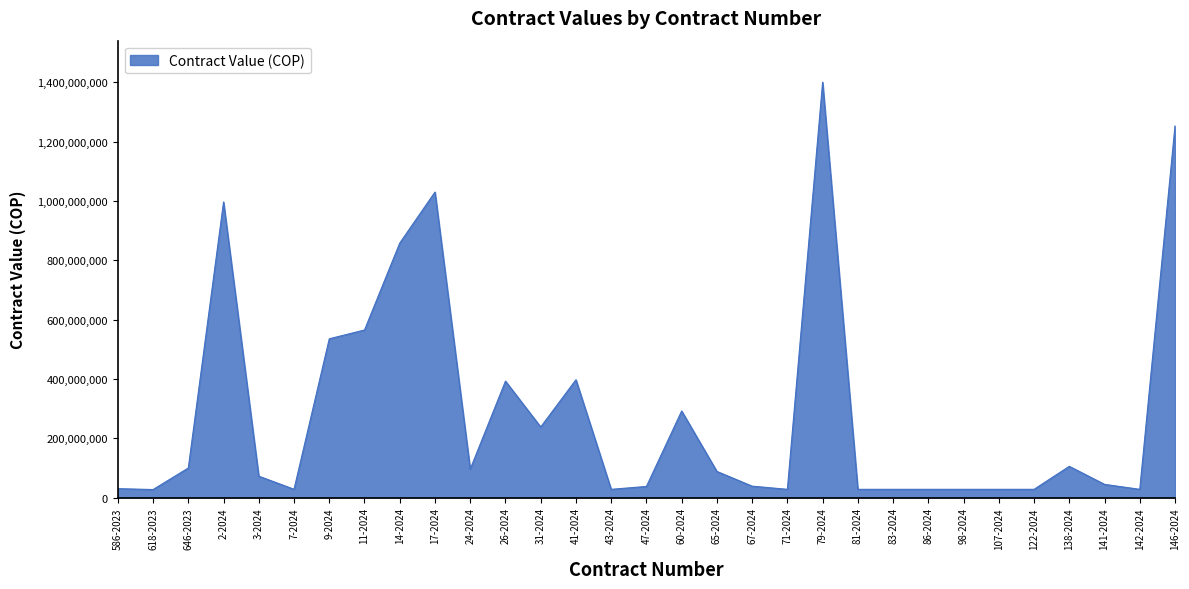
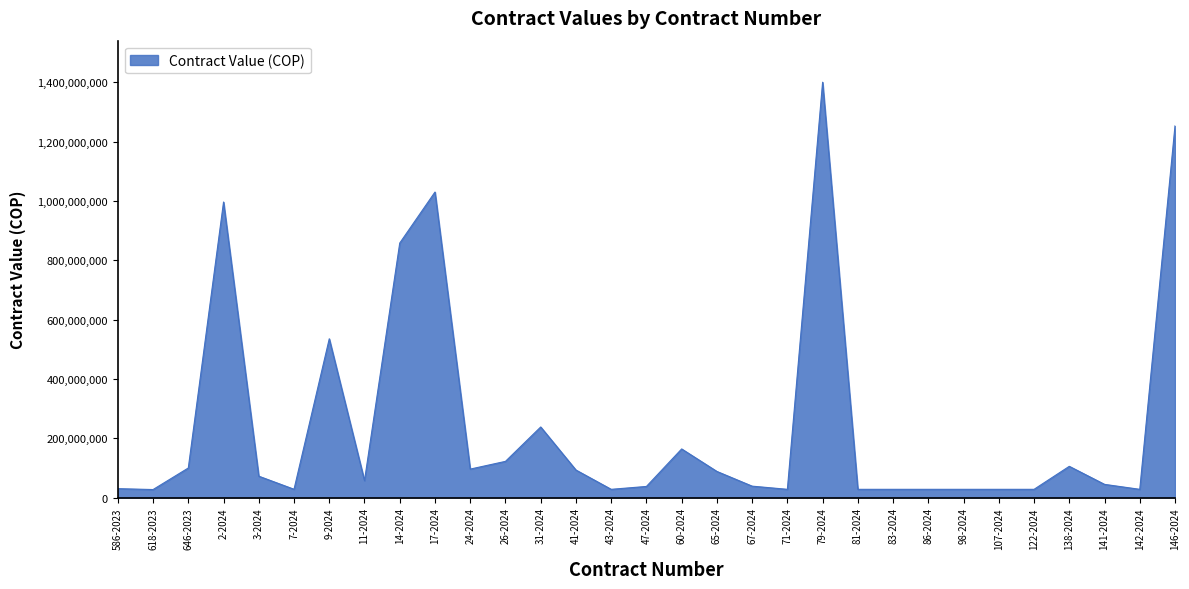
11-2024: 560,000,000 -> 60,000,000
26-2024: 390,000,000 -> 120,000,000
41-2024: 400,000,000 -> 90,000,000
60-2024: 290,000,000 -> 160,000,000
